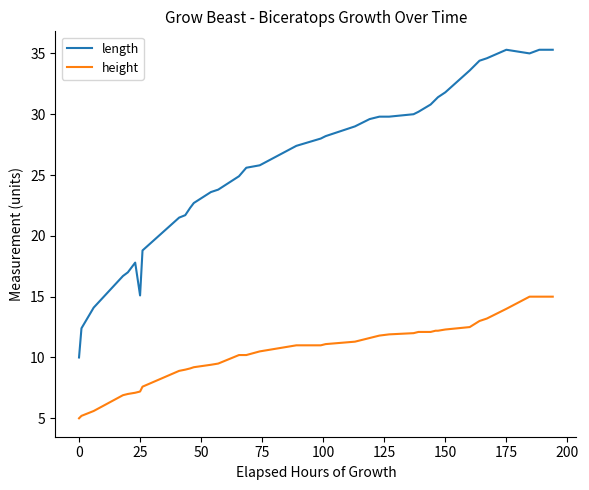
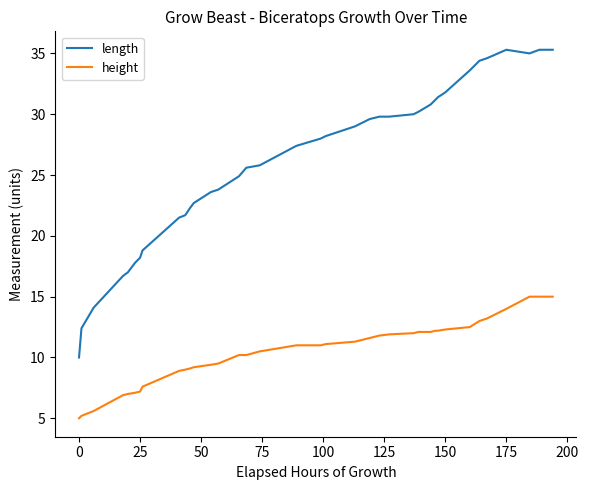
length, 25: 15.1 -> 18.2
